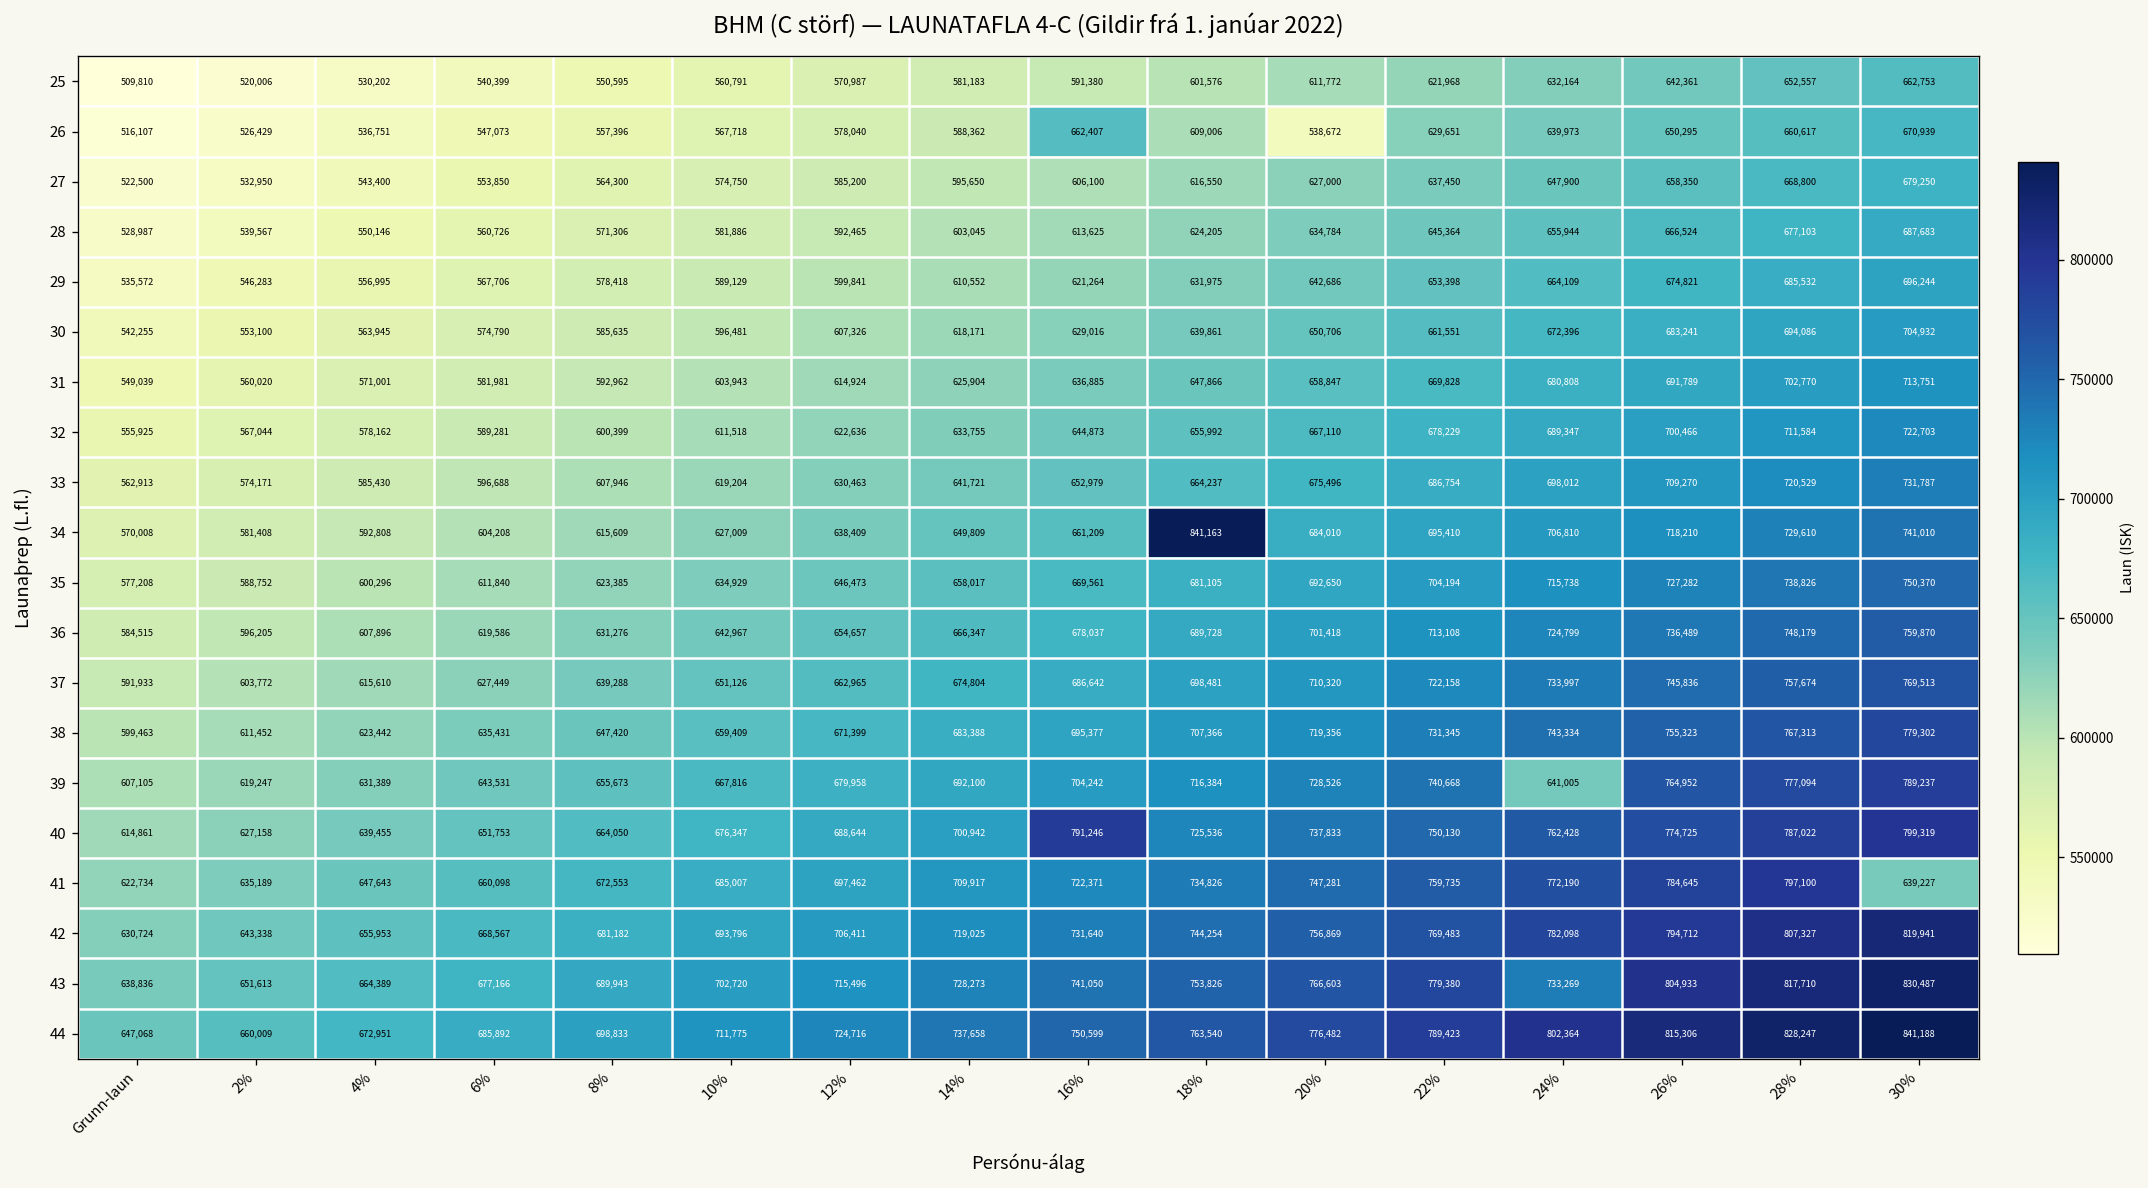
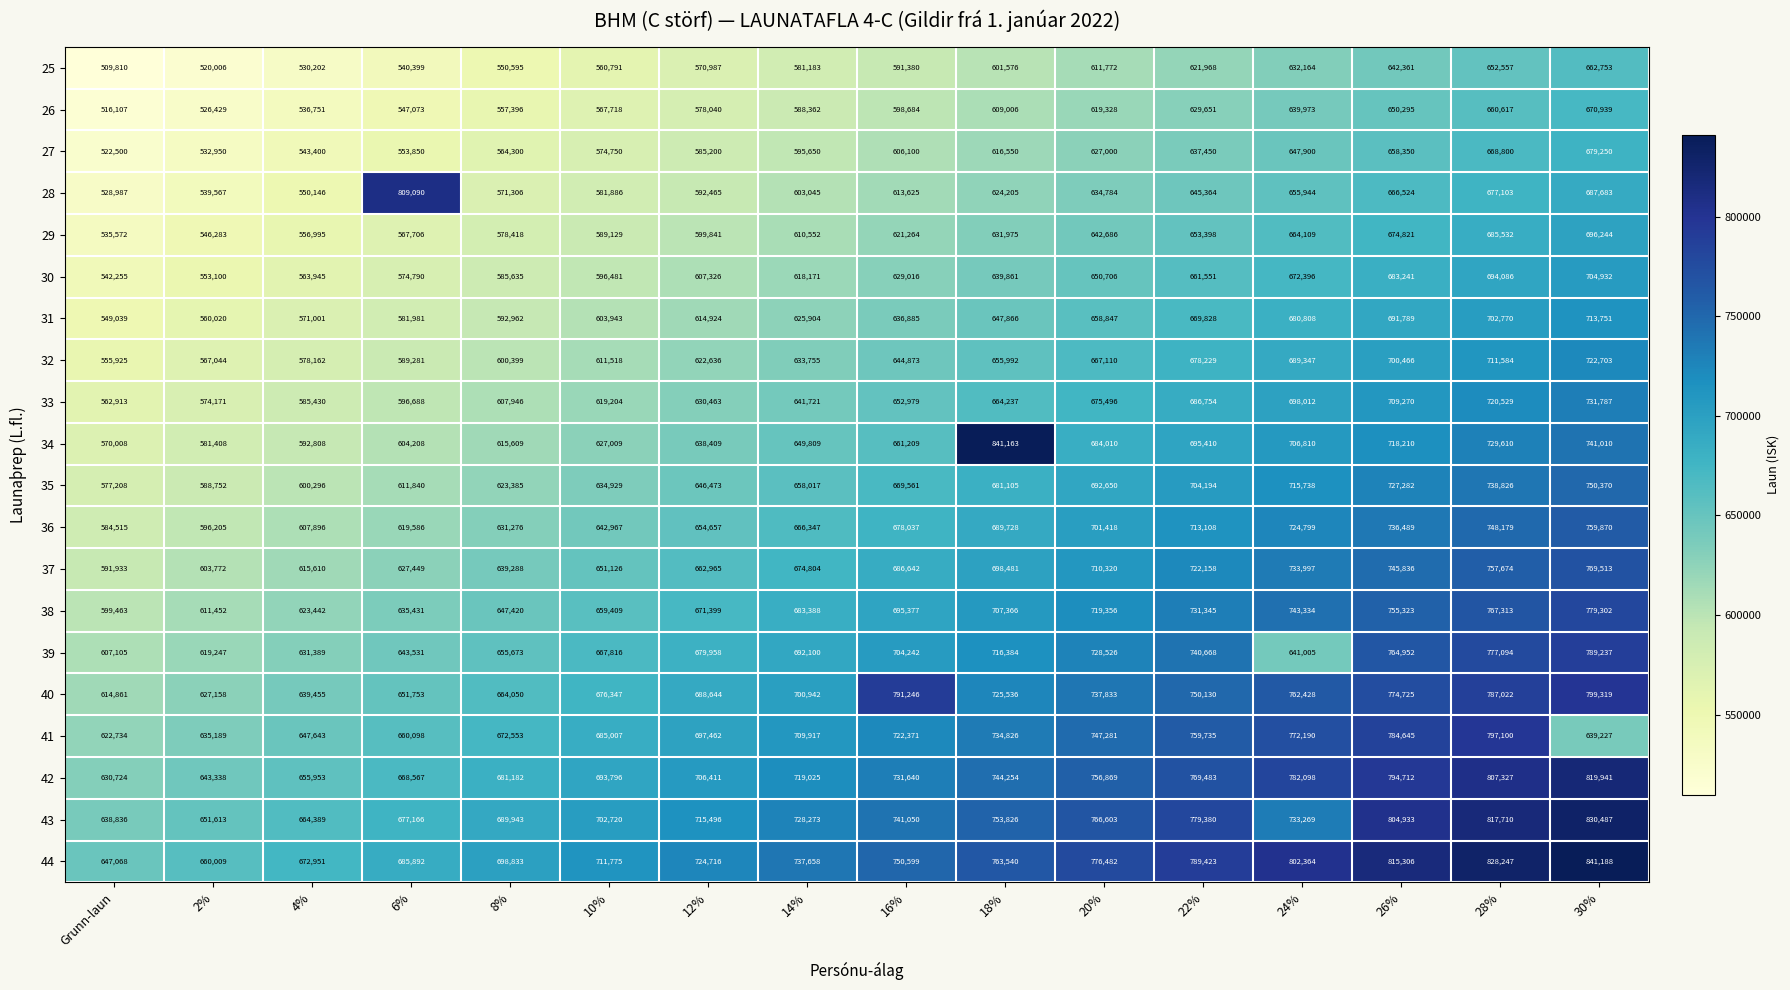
26, 16%: 662,407 -> 598,684
26, 20%: 538,672 -> 619,328
28, 6%: 560,726 -> 809,090
